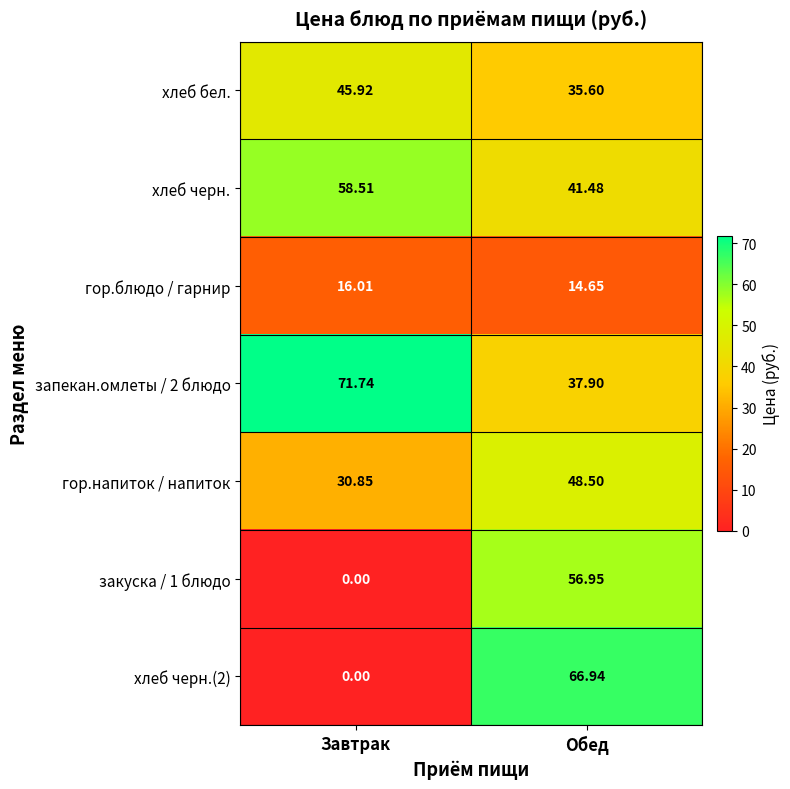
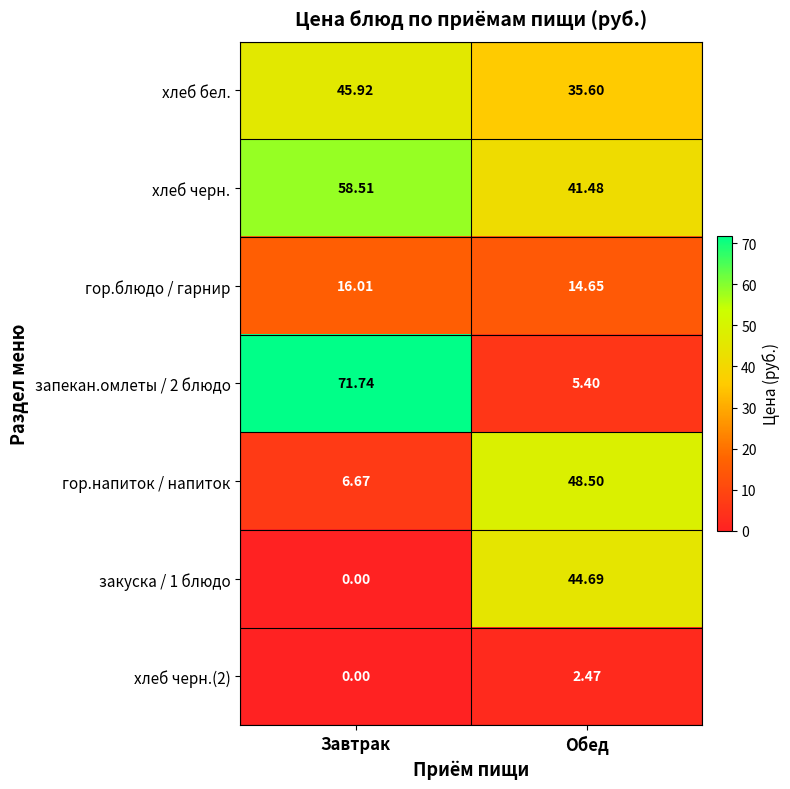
запекан.омлеты / 2 блюдо, Обед: 37.90 -> 5.40
гор.напиток / напиток, Завтрак: 30.85 -> 6.67
закуска / 1 блюдо, Обед: 56.95 -> 44.69
хлеб черн.(2), Обед: 66.94 -> 2.47
